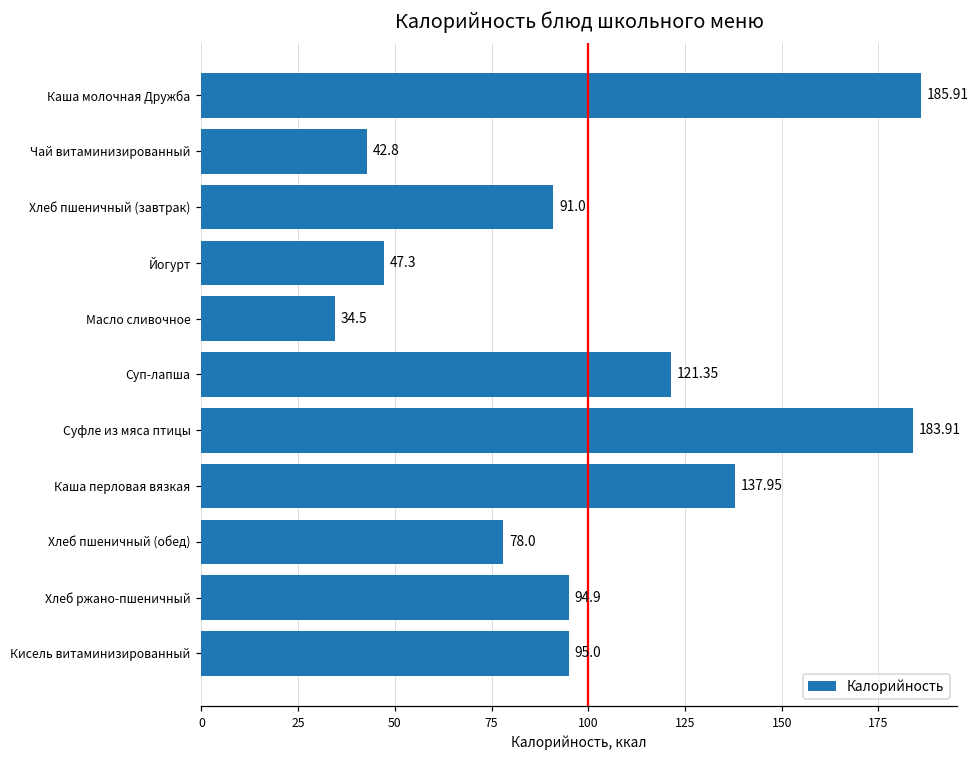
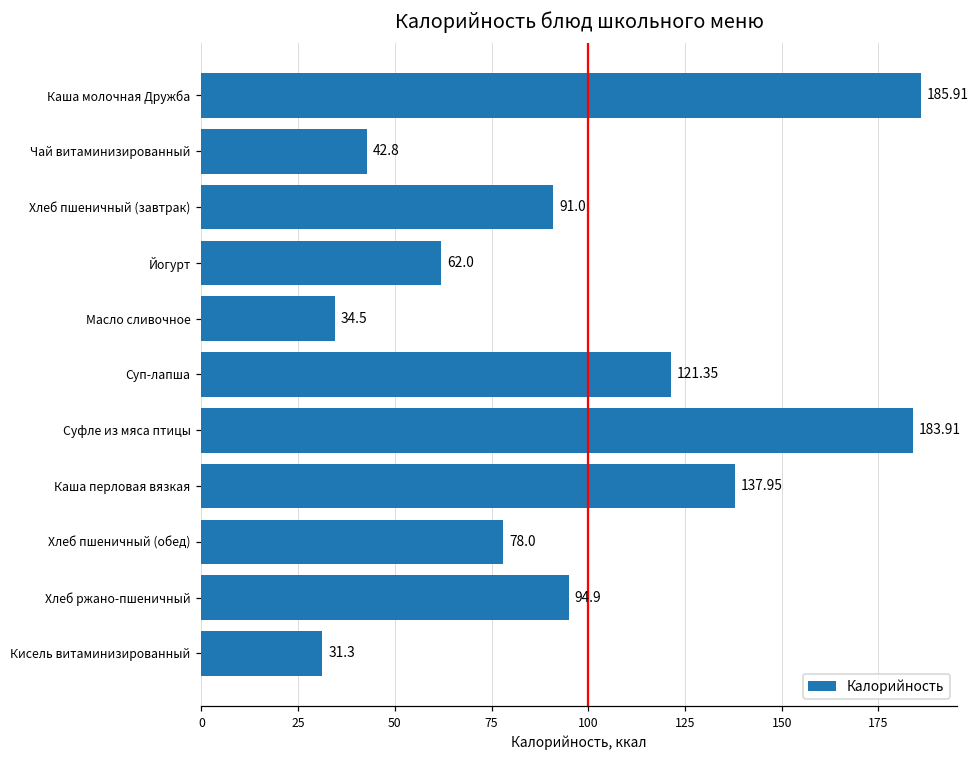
Йогурт: 47.3 -> 62.0
Кисель витаминизированный: 95.0 -> 31.3
